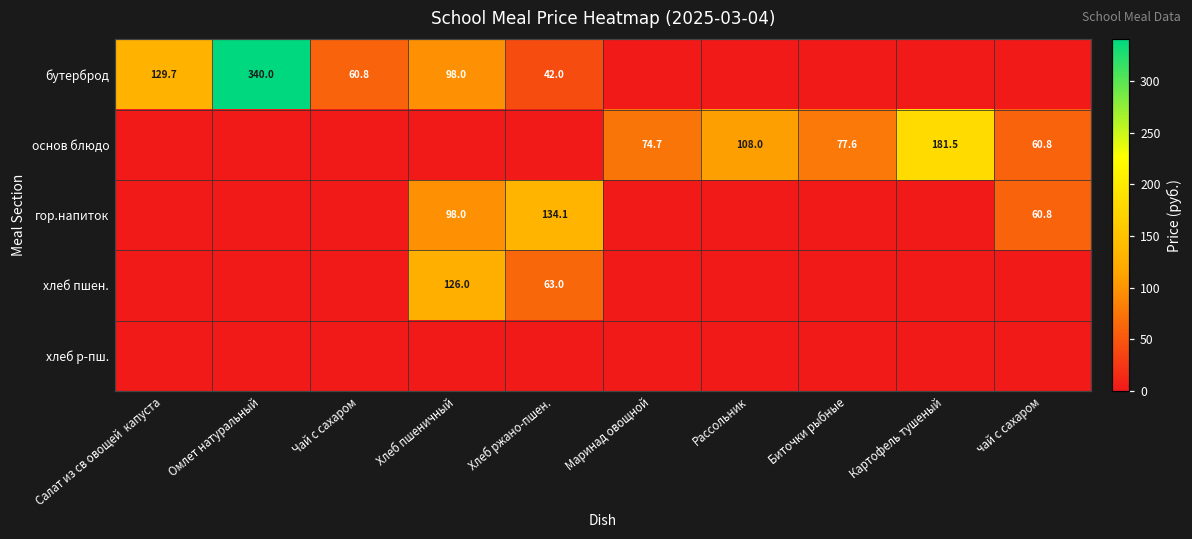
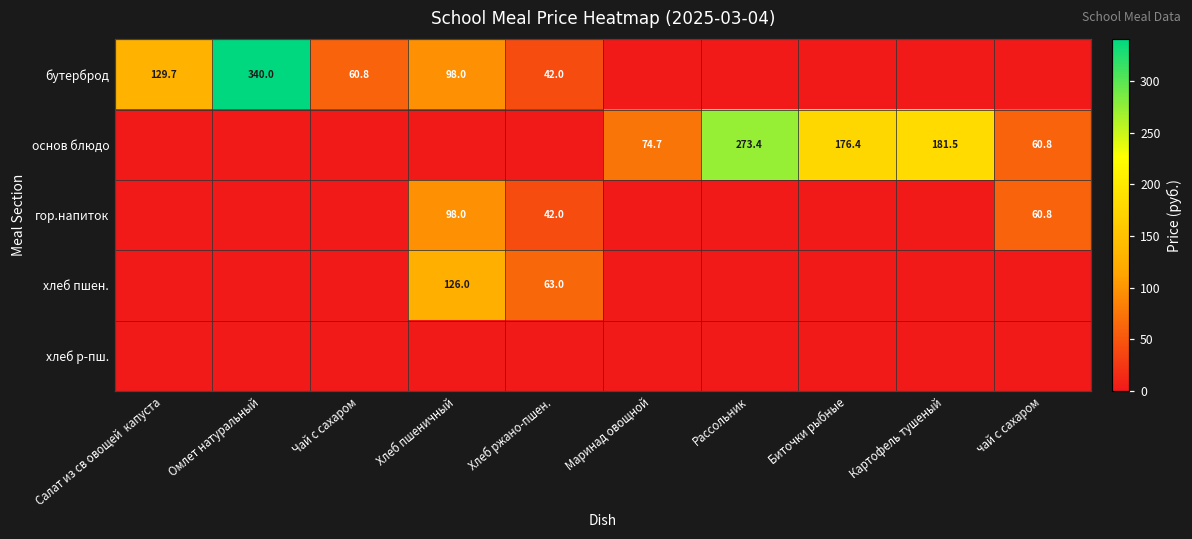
основ блюдо, Рассольник: 108.0 -> 273.4
основ блюдо, Биточки рыбные: 77.6 -> 176.4
гор.напиток, Хлеб ржано-пшен.: 134.1 -> 42.0
